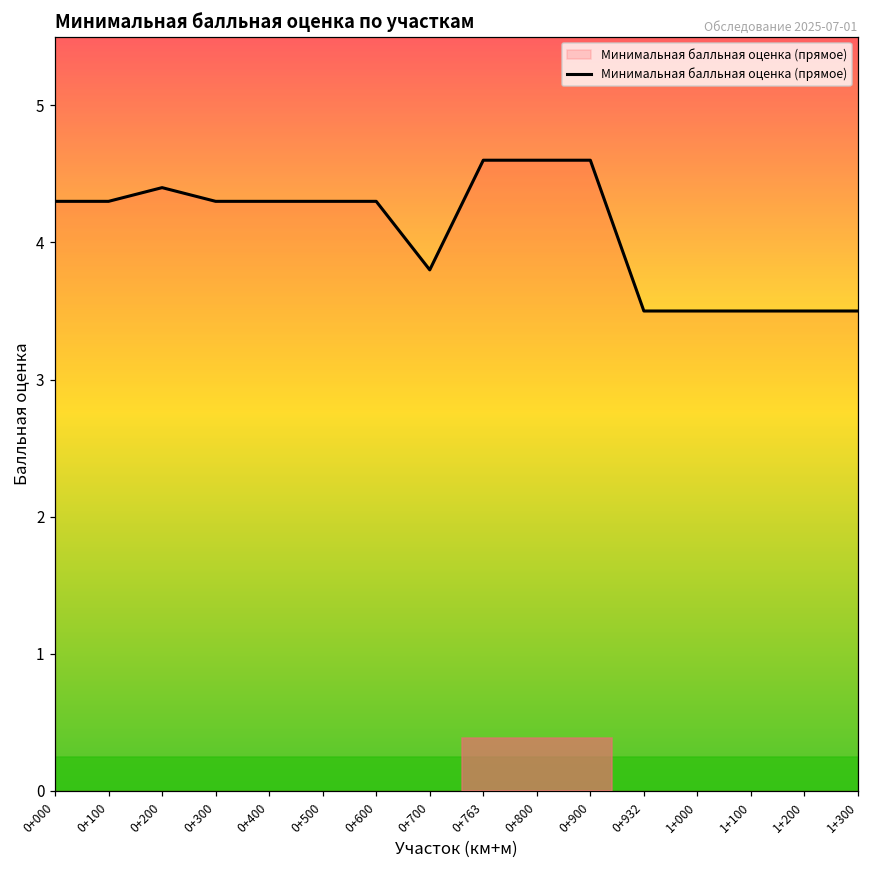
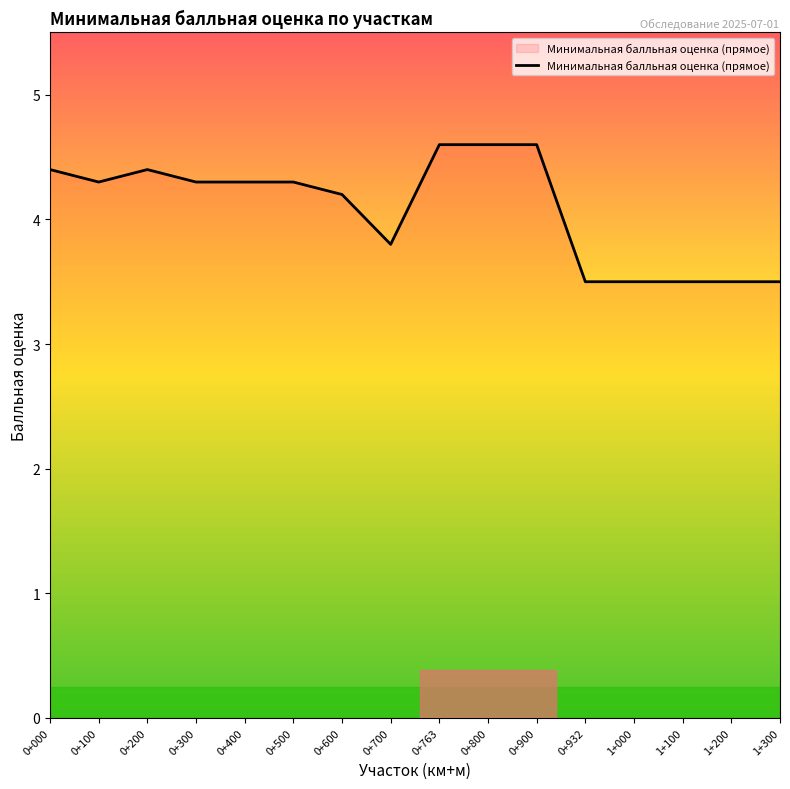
0+000: 4.3 -> 4.4
0+600: 4.3 -> 4.2
